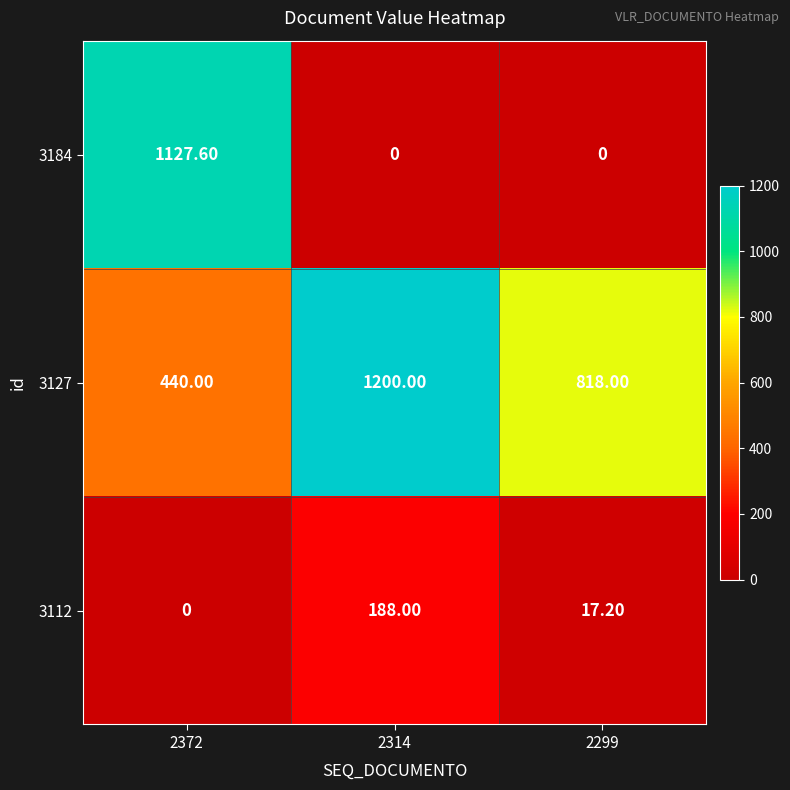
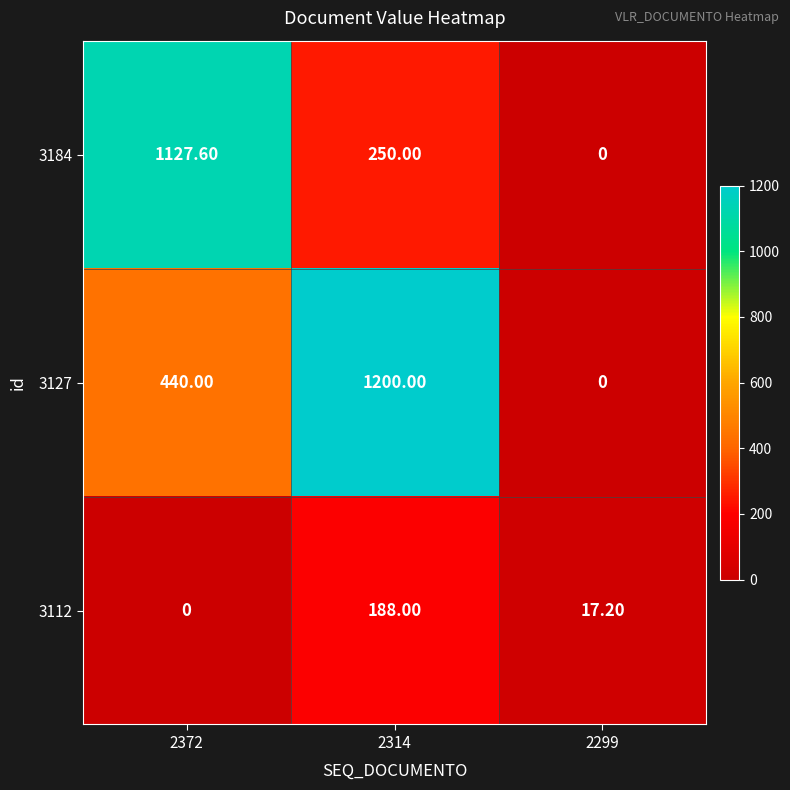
3184, 2314: 0 -> 250.00
3127, 2299: 818.00 -> 0
